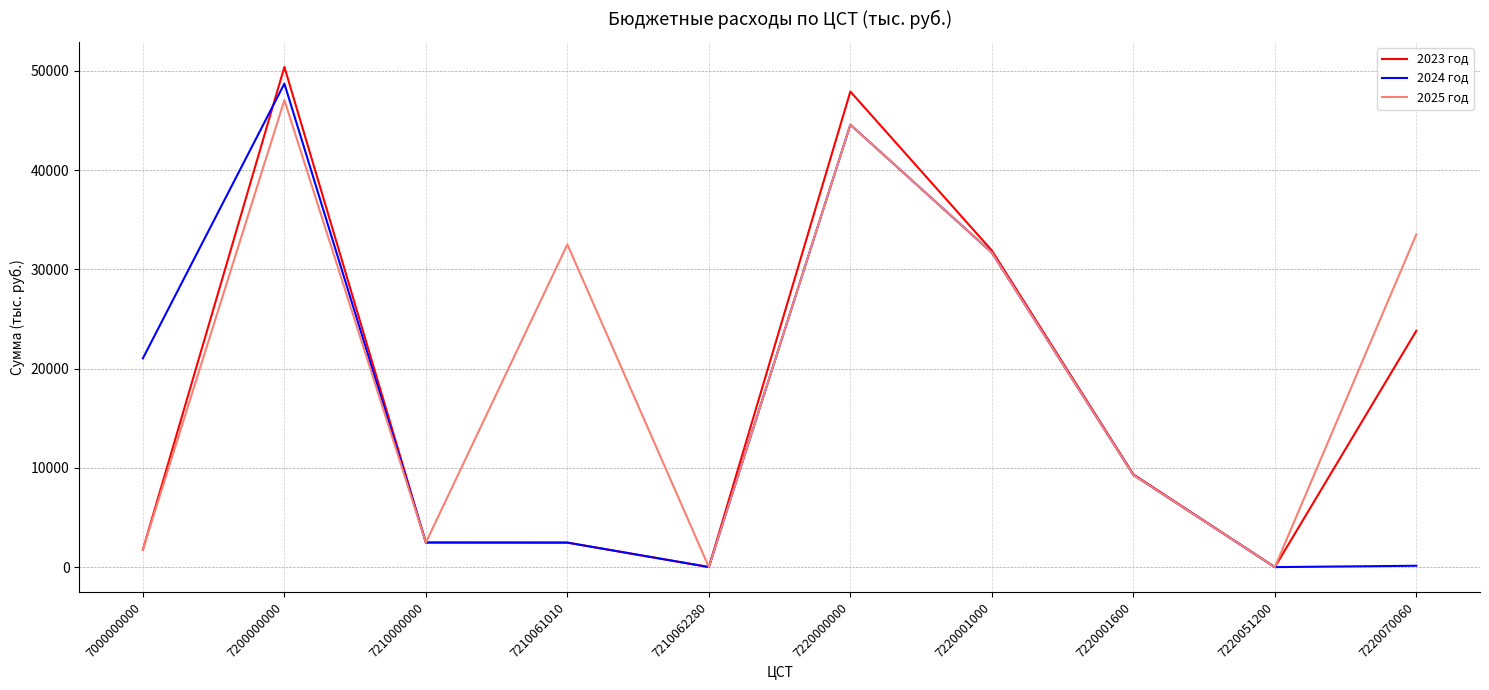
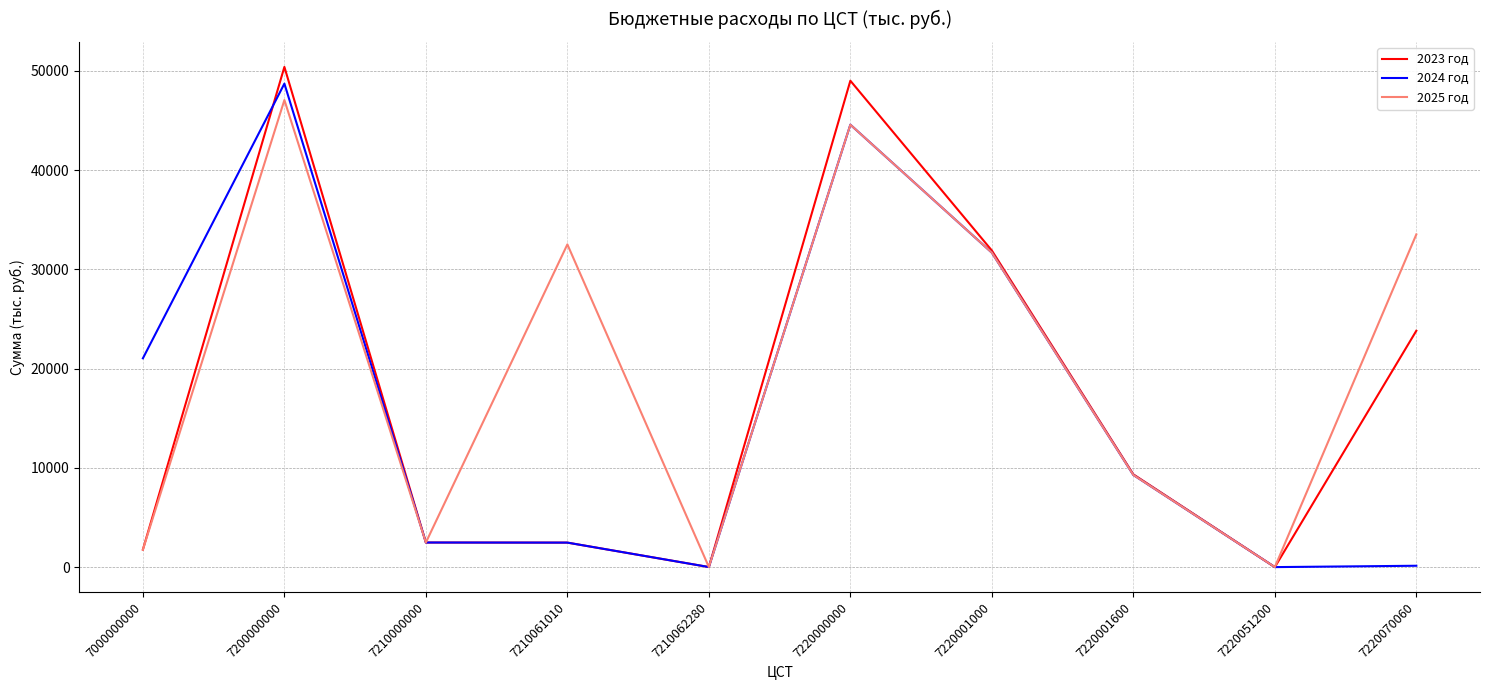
2023 год, 7220000000: 48000 -> 49000
